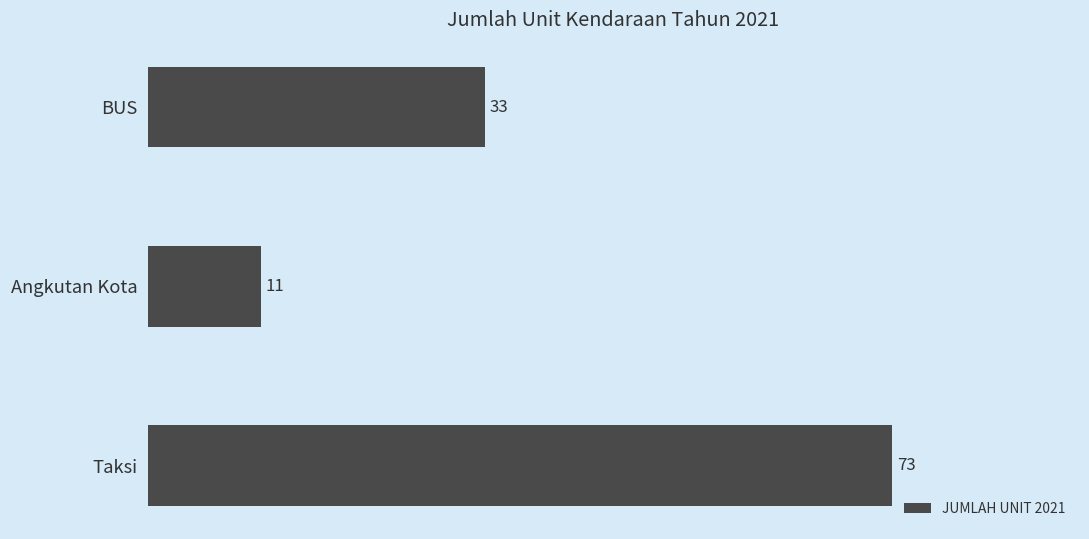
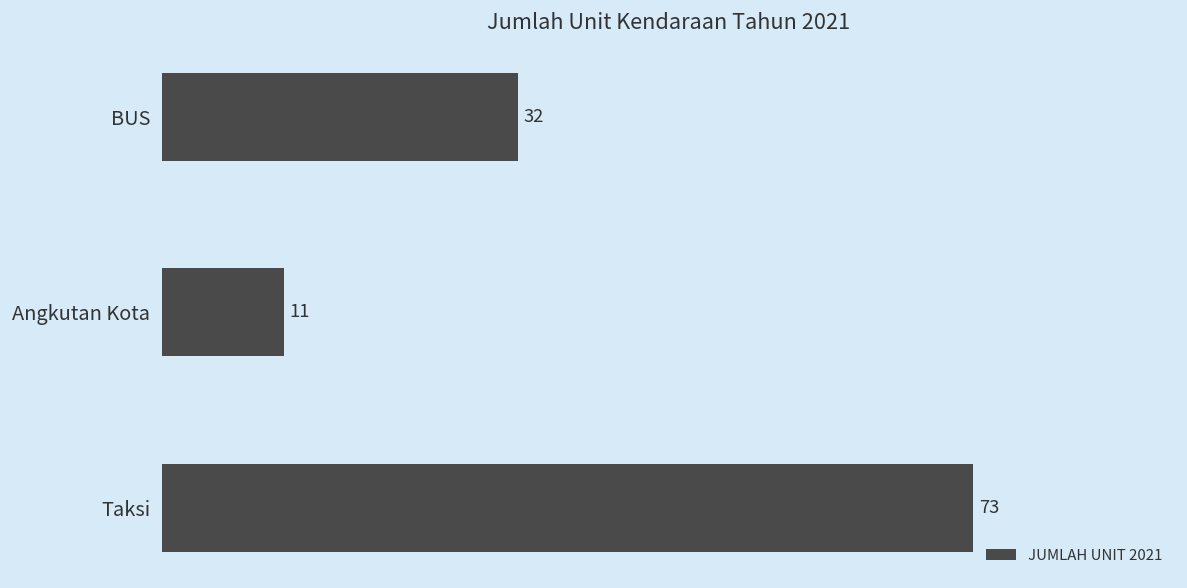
BUS: 33 -> 32
